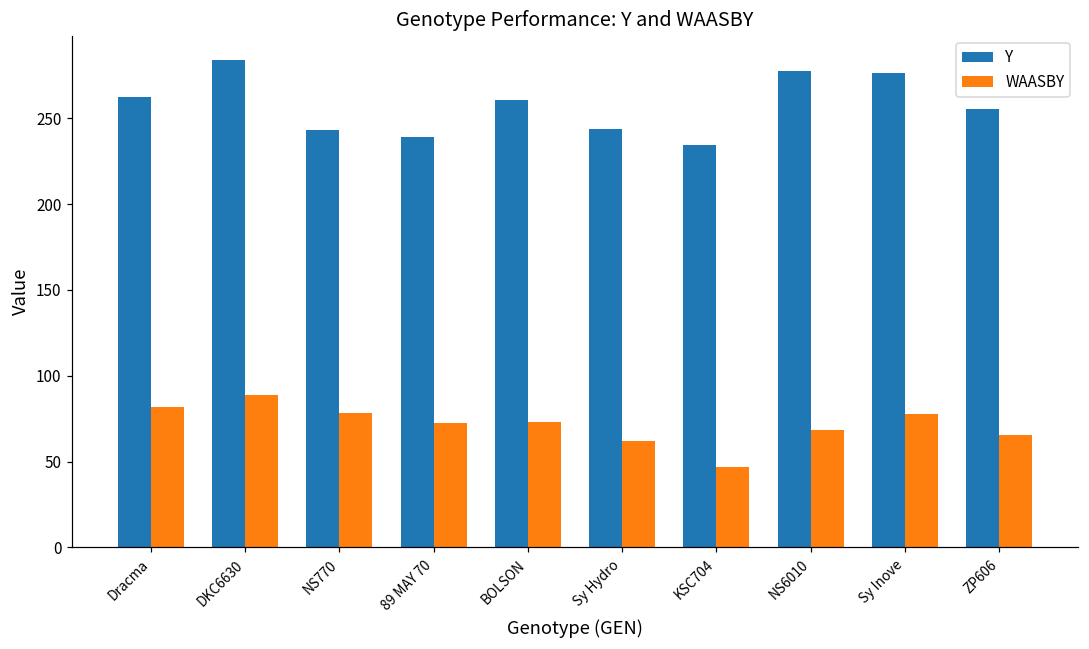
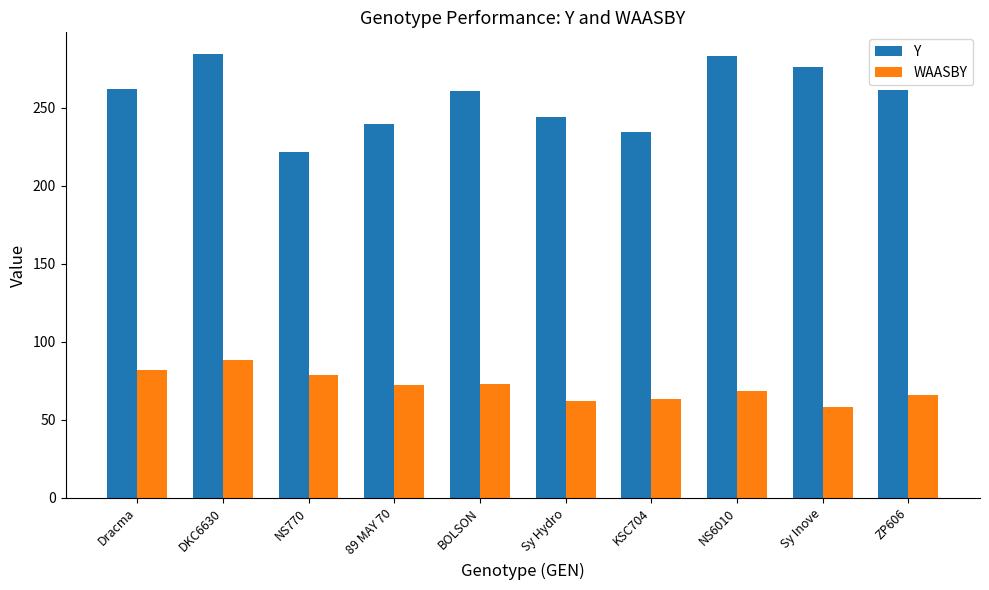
Y, NS770: 243 -> 221
WAASBY, KSC704: 47 -> 63
Y, NS6010: 278 -> 283
WAASBY, Sy Inove: 78 -> 58
Y, ZP606: 255 -> 261
